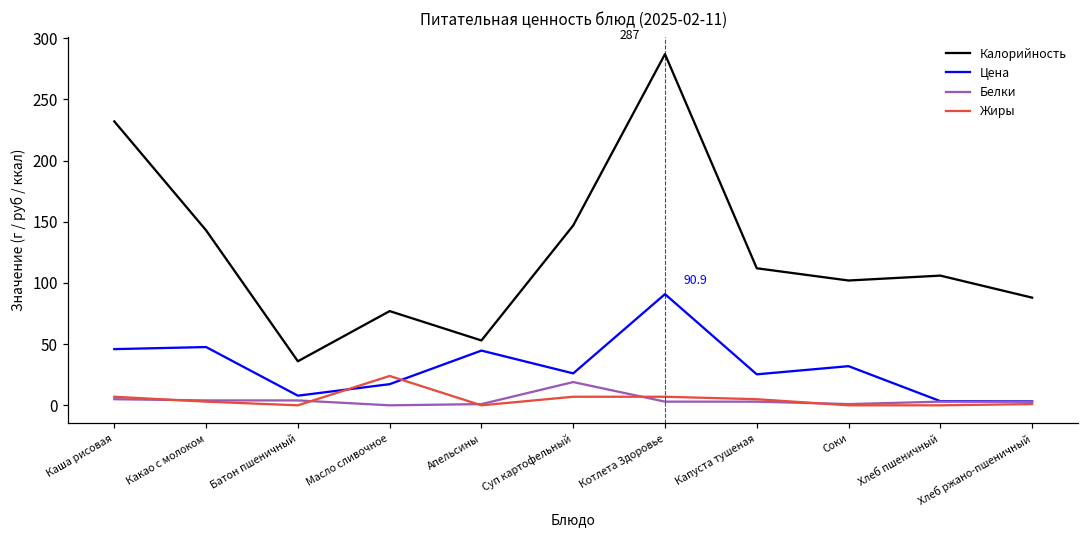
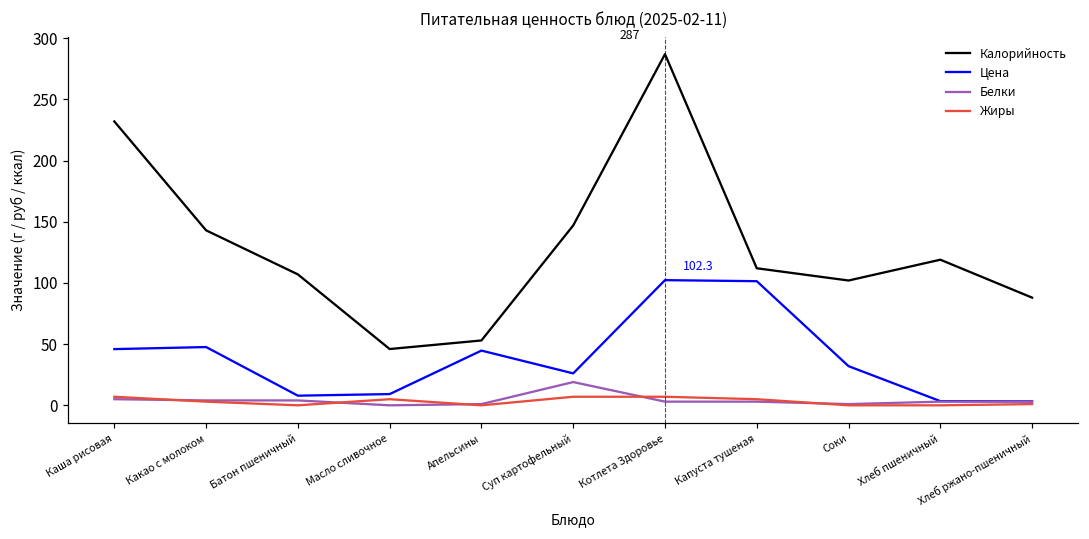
Калорийность, Батон пшеничный: 36 -> 107
Калорийность, Масло сливочное: 77 -> 46
Цена, Масло сливочное: 17 -> 9
Жиры, Масло сливочное: 24 -> 5
Цена, Котлета Здоровье: 90.9 -> 102.3
Цена, Капуста тушеная: 25 -> 101
Калорийность, Хлеб пшеничный: 106 -> 119
